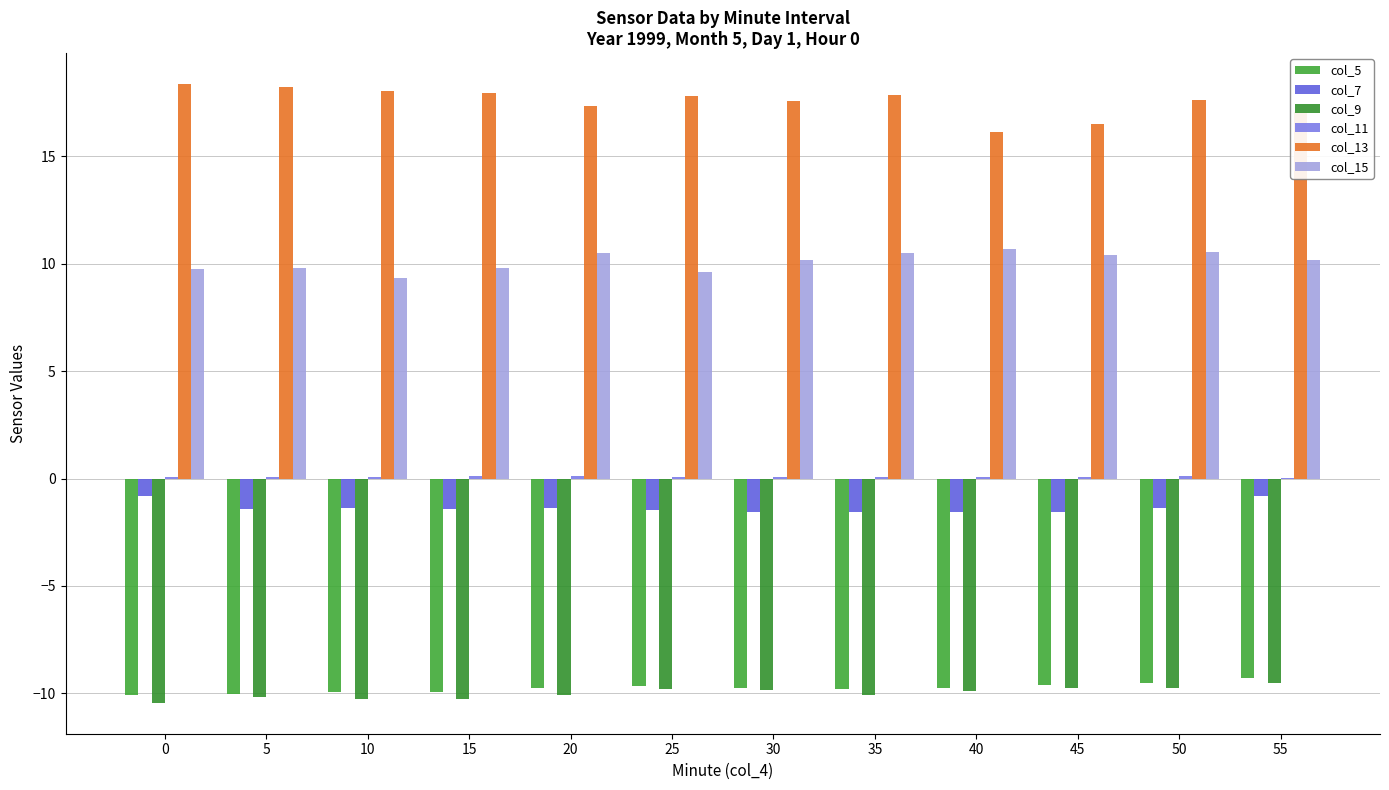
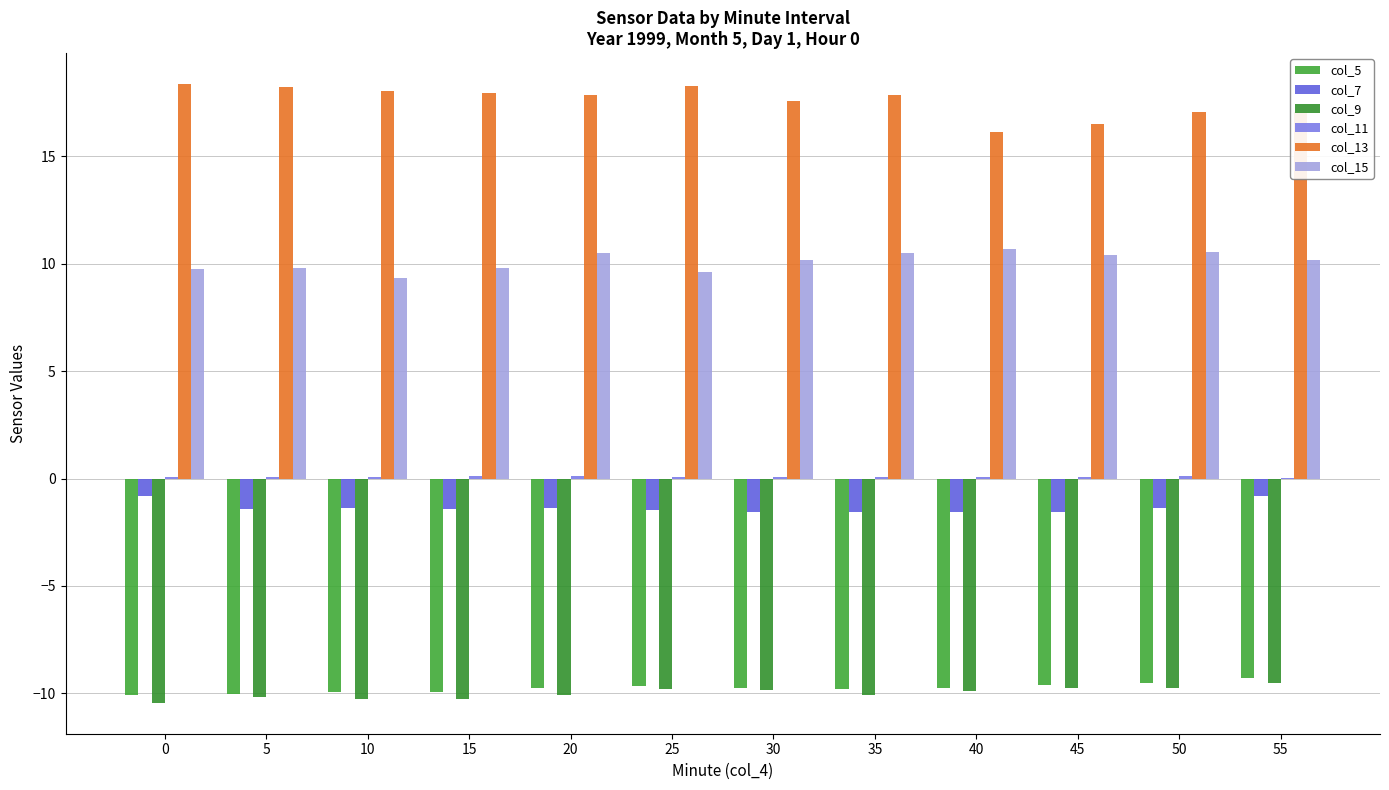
col_13, 20: 17.4 -> 17.9
col_13, 25: 17.8 -> 18.3
col_13, 50: 17.6 -> 17.1
